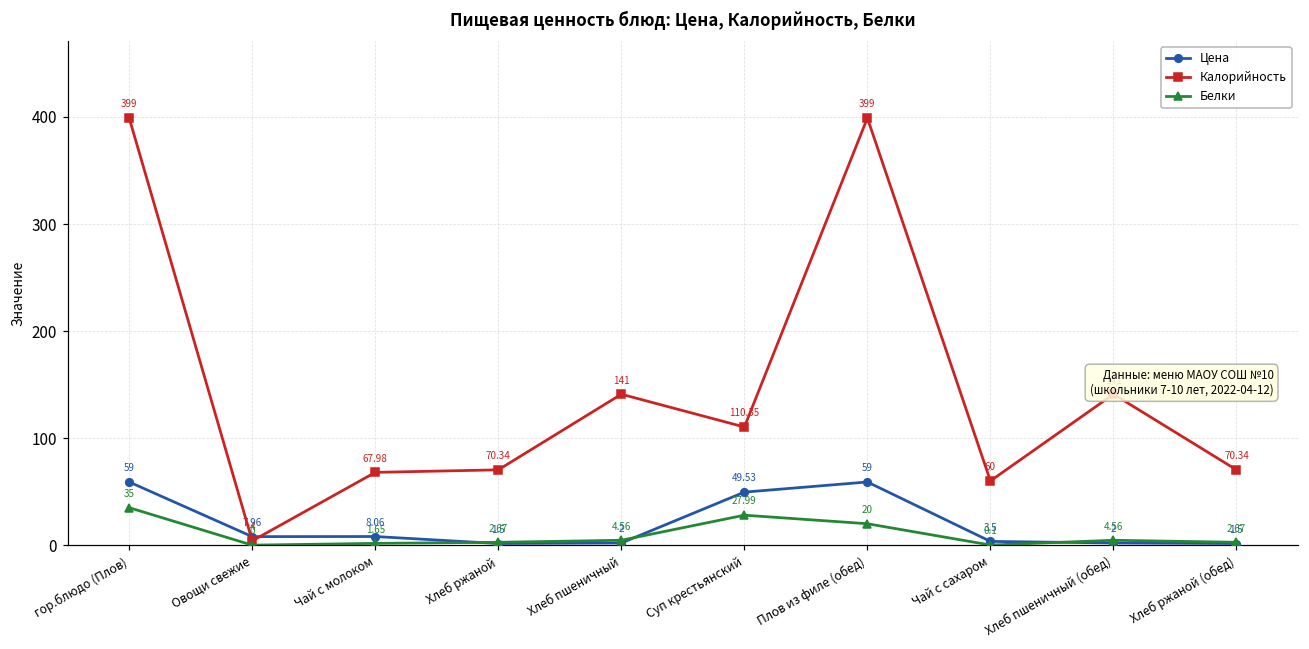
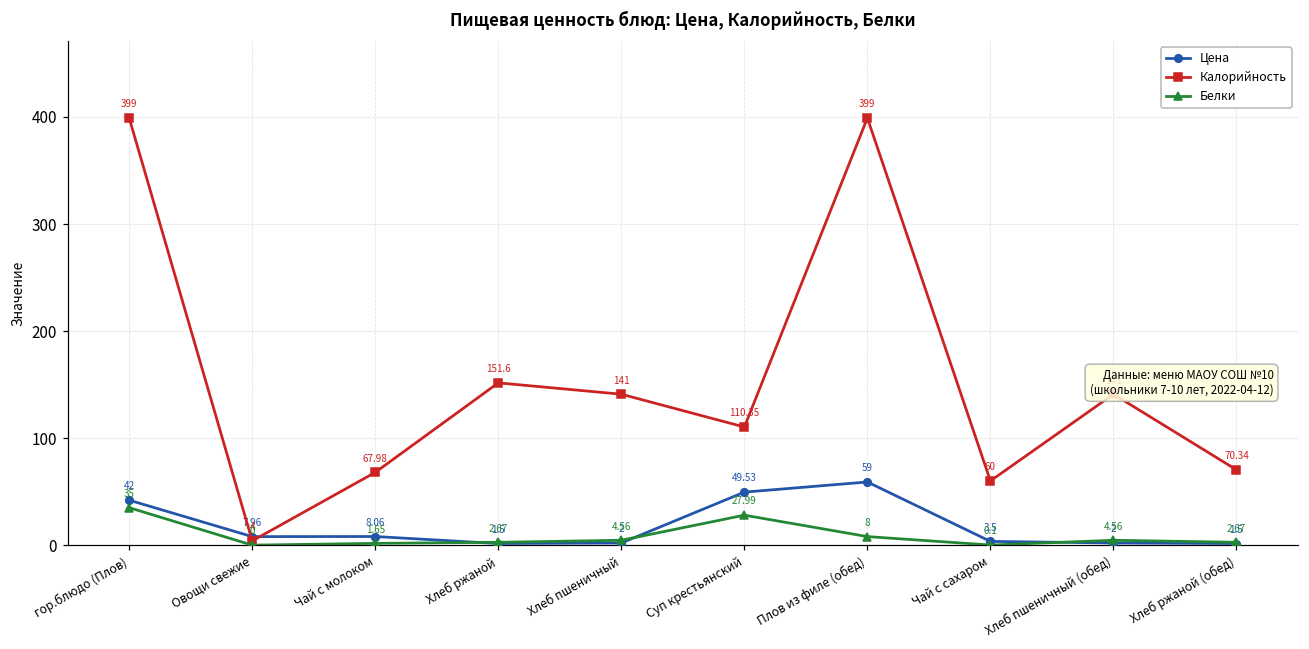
Цена, гор.блюдо (Плов): 59 -> 42
Калорийность, Хлеб ржаной: 70.34 -> 151.6
Белки, Плов из филе (обед): 20 -> 8
